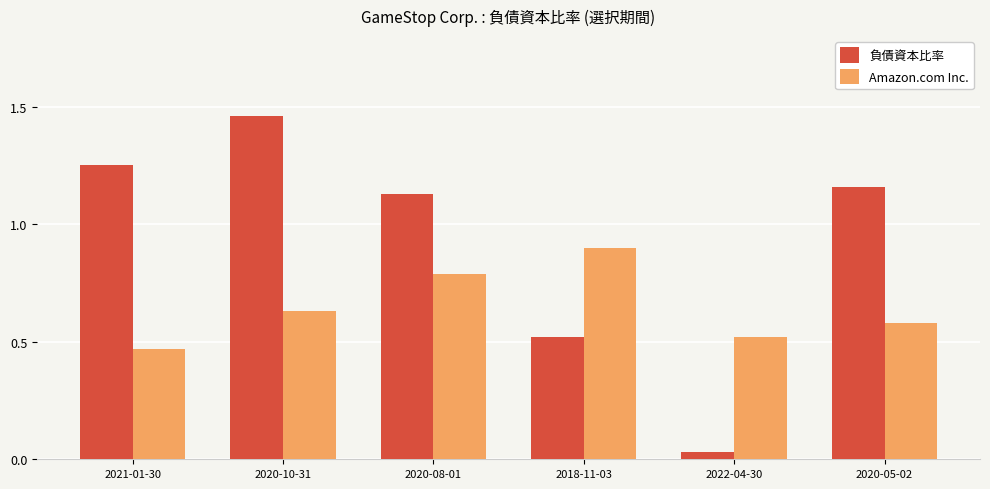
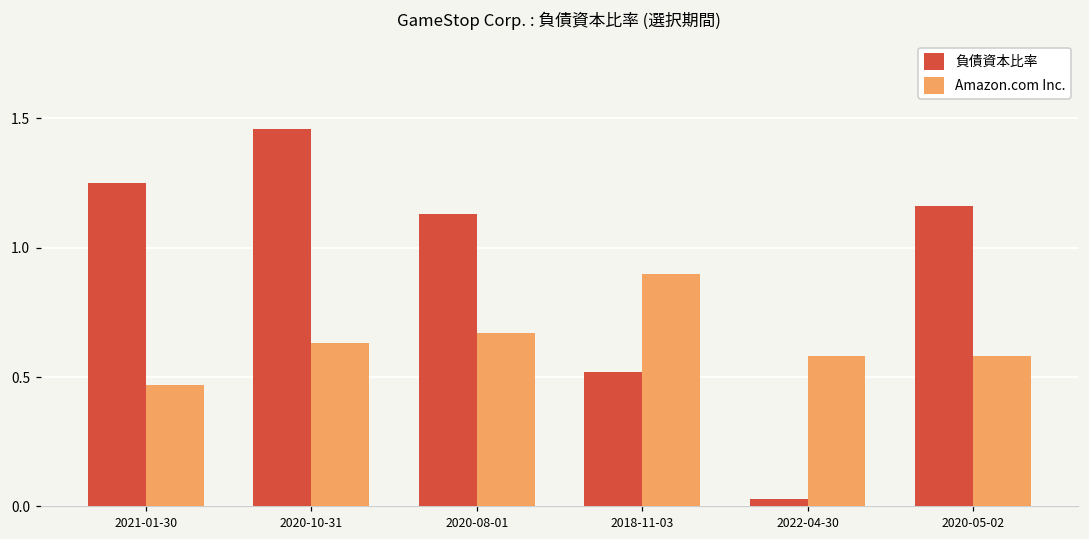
Amazon.com Inc., 2020-08-01: 0.79 -> 0.67
Amazon.com Inc., 2022-04-30: 0.52 -> 0.58
